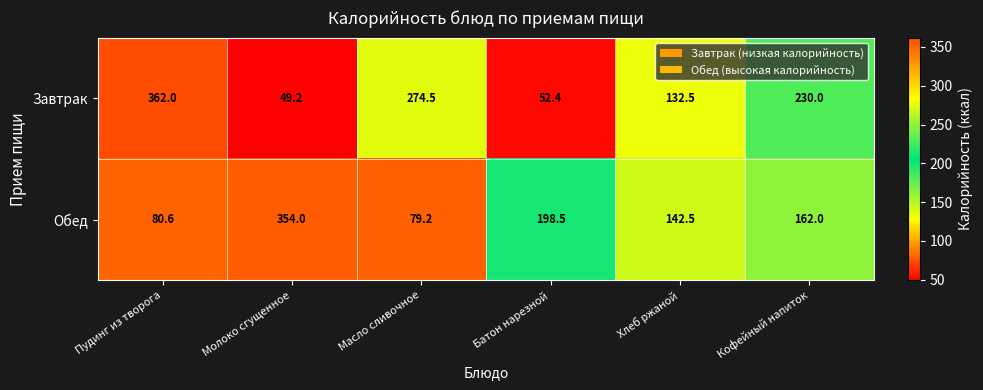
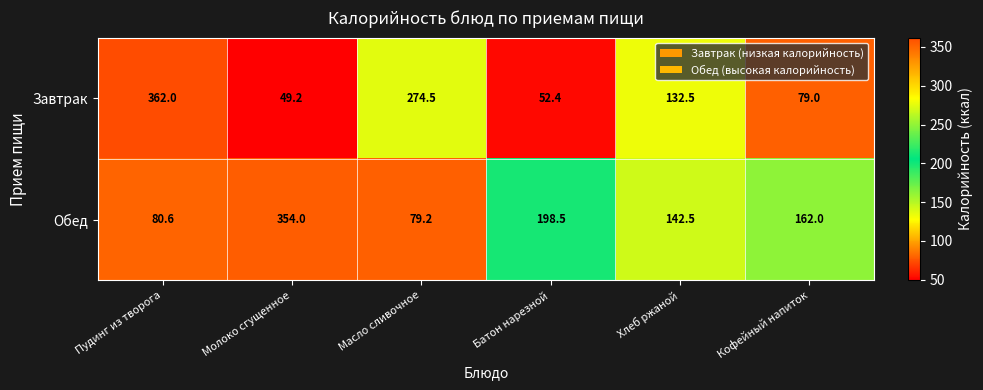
Завтрак, Кофейный напиток: 230.0 -> 79.0
